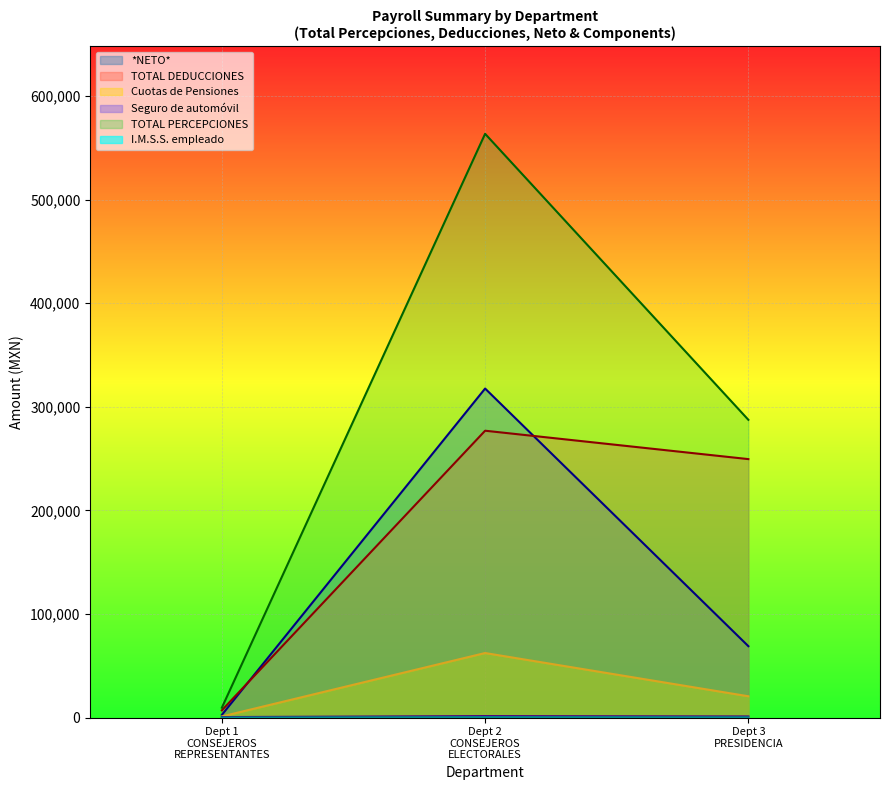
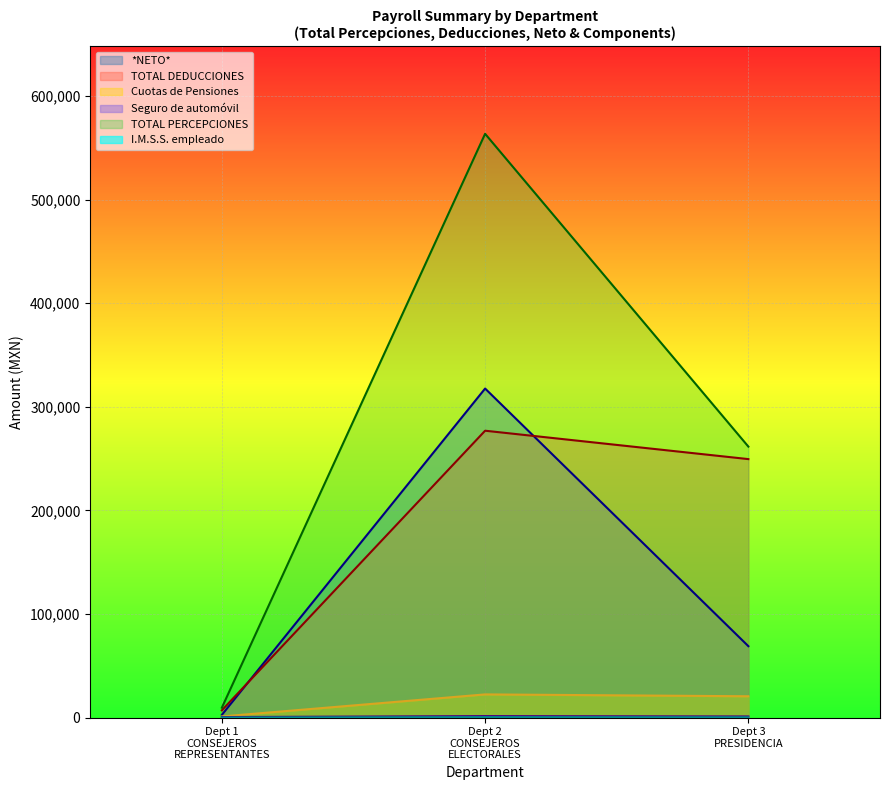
Cuotas de Pensiones, Dept 2 CONSEJEROS ELECTORALES: 62,000 -> 22,000
TOTAL PERCEPCIONES, Dept 3 PRESIDENCIA: 287,000 -> 262,000
